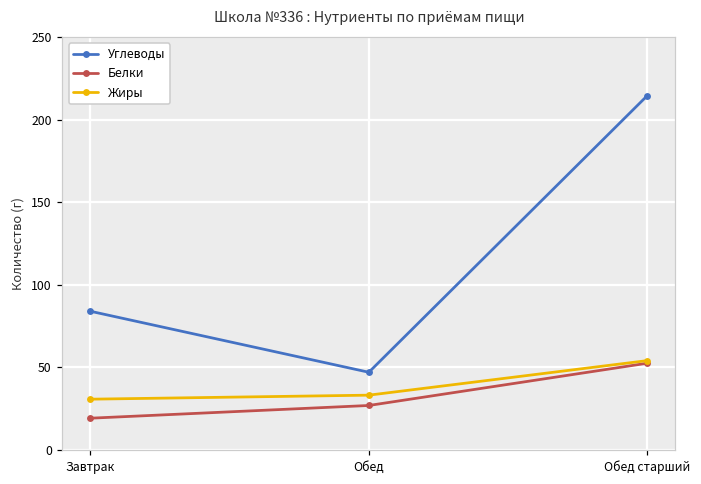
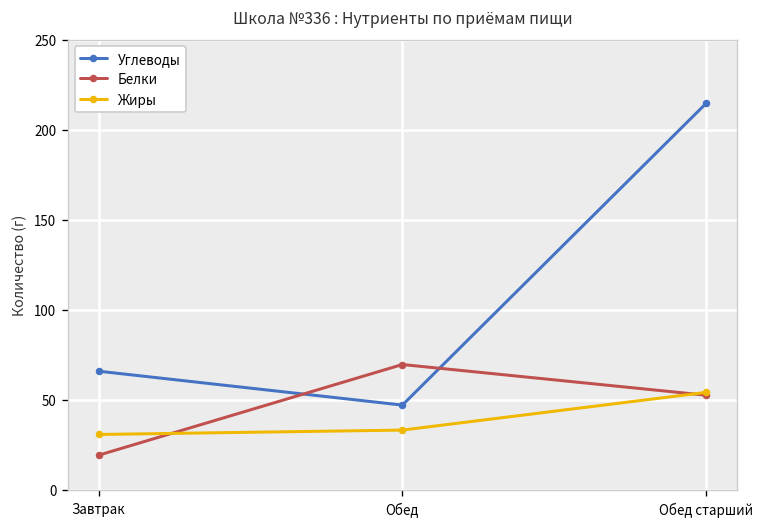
Углеводы, Завтрак: 84 -> 66
Белки, Обед: 27 -> 70
